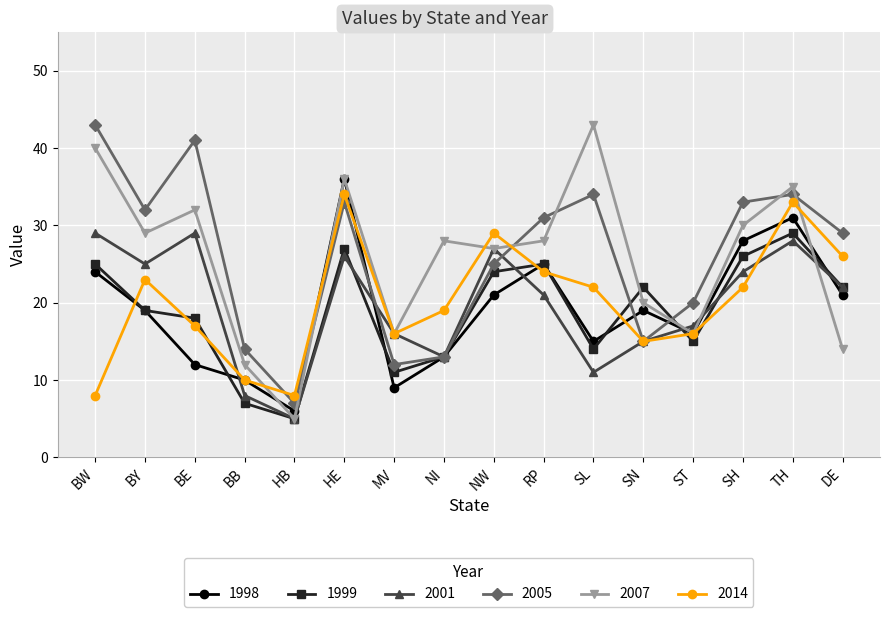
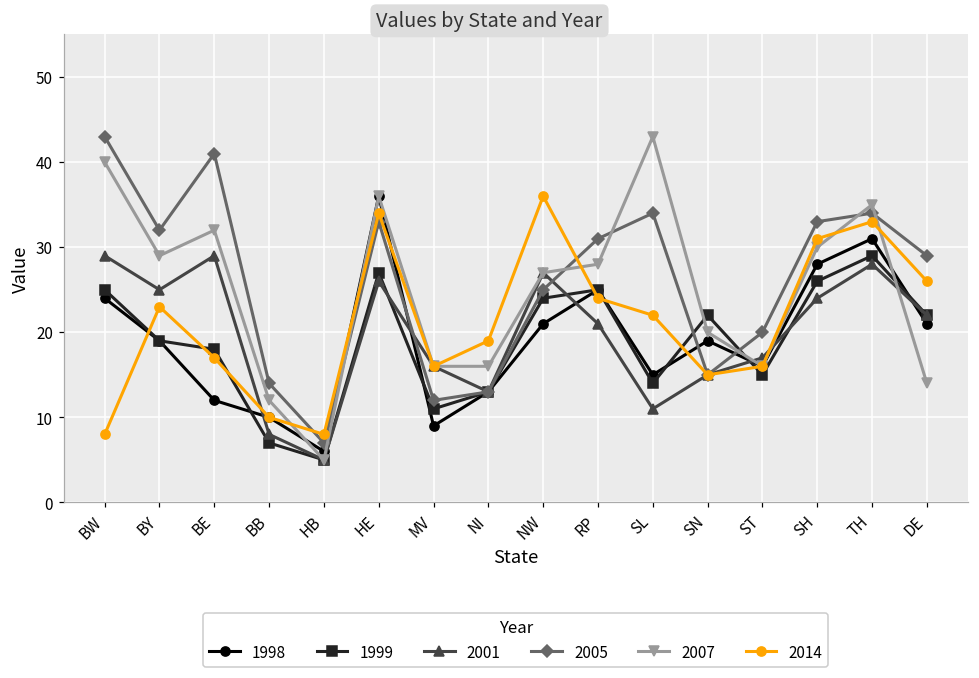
2007, NI: 28 -> 16
2014, NW: 29 -> 36
2014, SH: 22 -> 31
